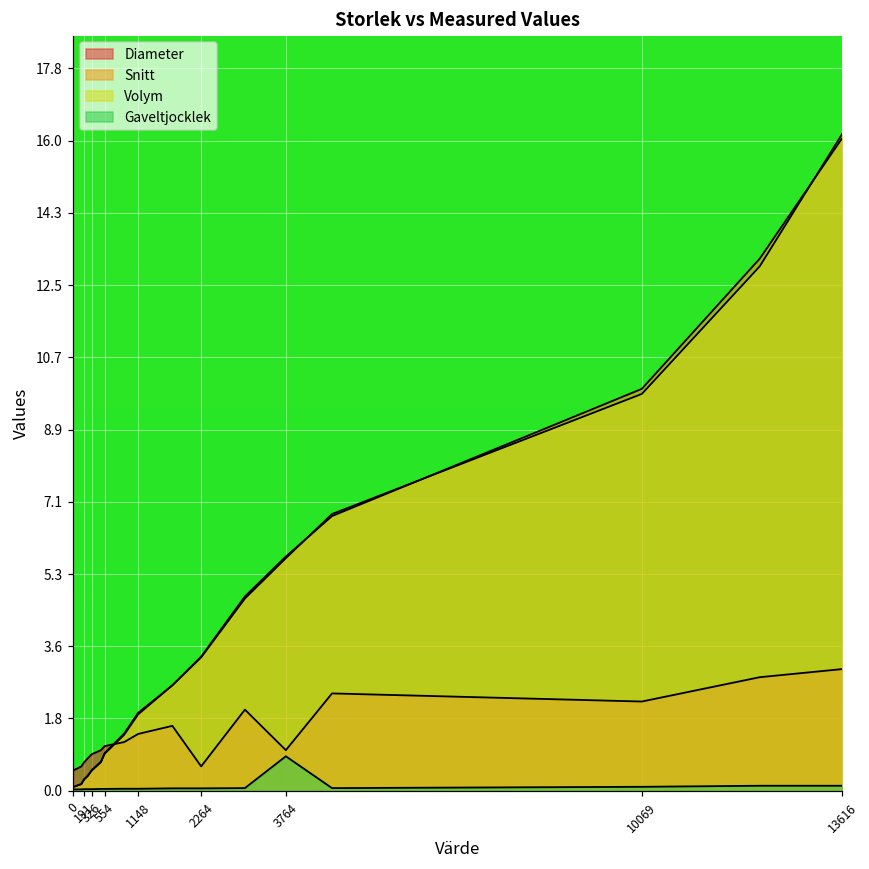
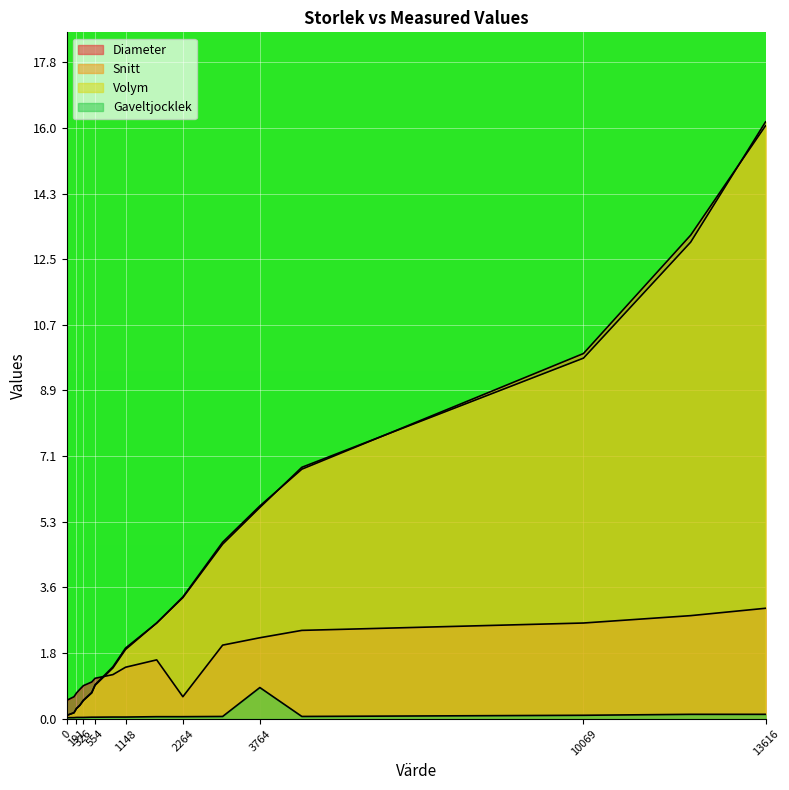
Diameter, 3764: 1.0 -> 2.2
Diameter, 10069: 2.2 -> 2.6
